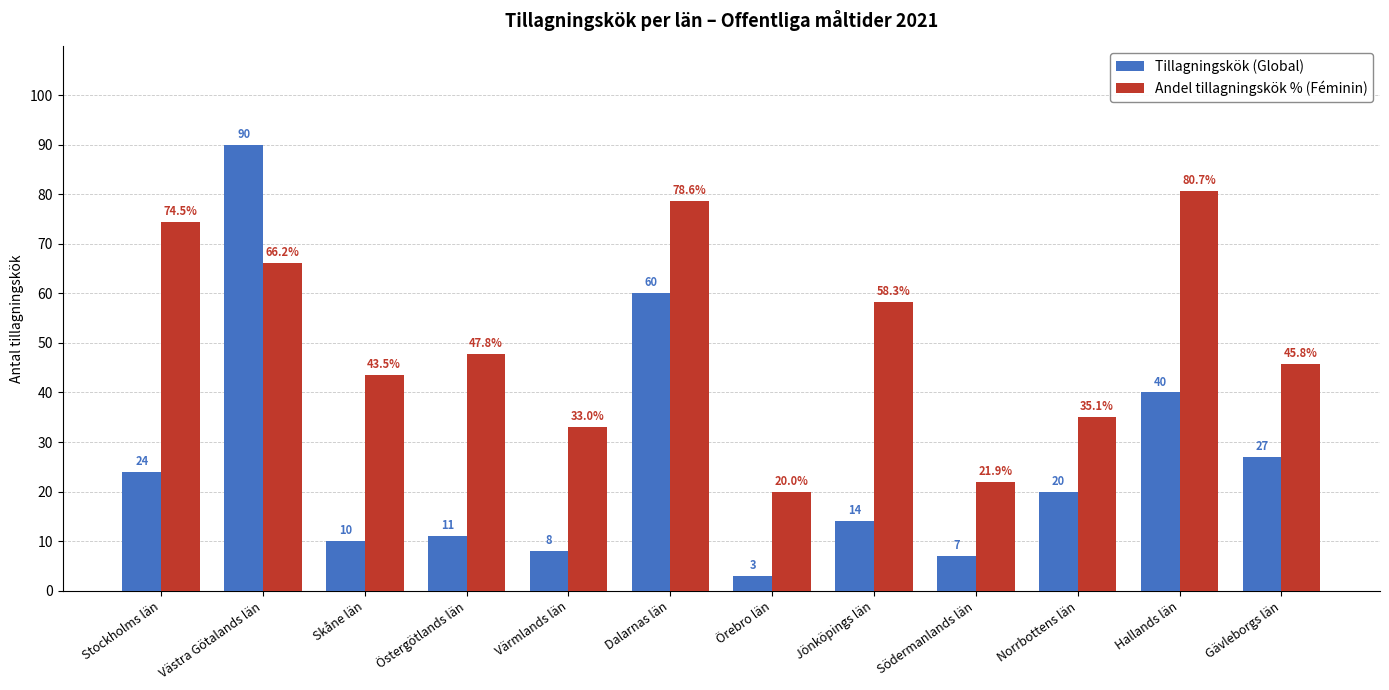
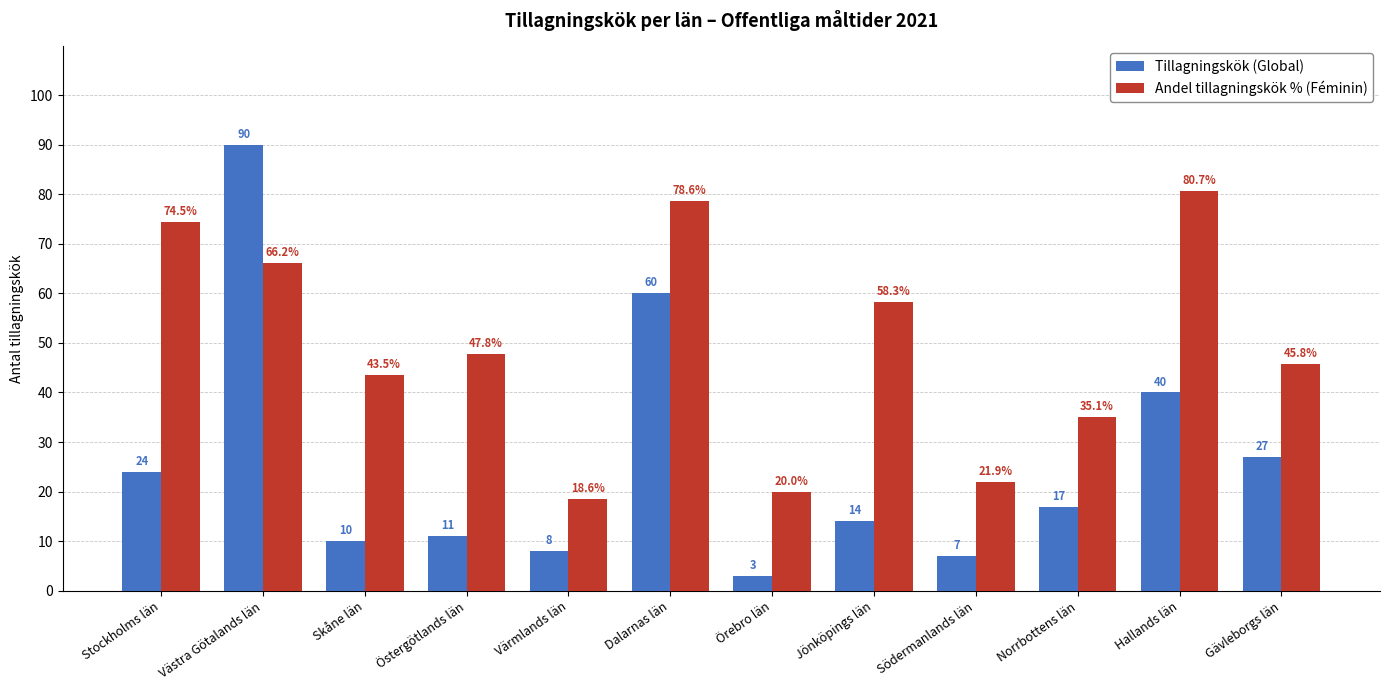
Andel tillagningskök % (Féminin), Värmlands län: 33.0% -> 18.6%
Tillagningskök (Global), Norrbottens län: 20 -> 17
